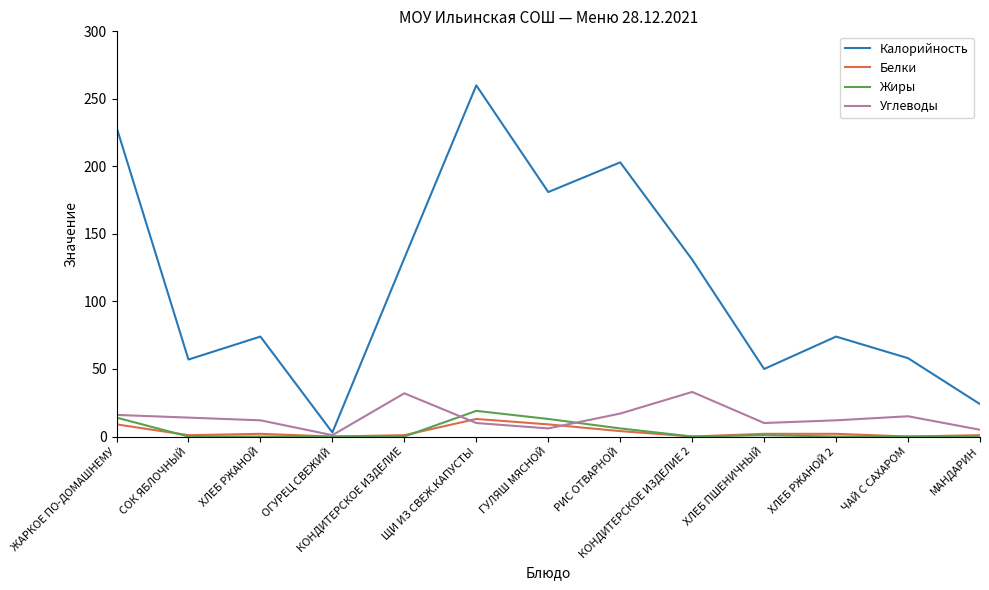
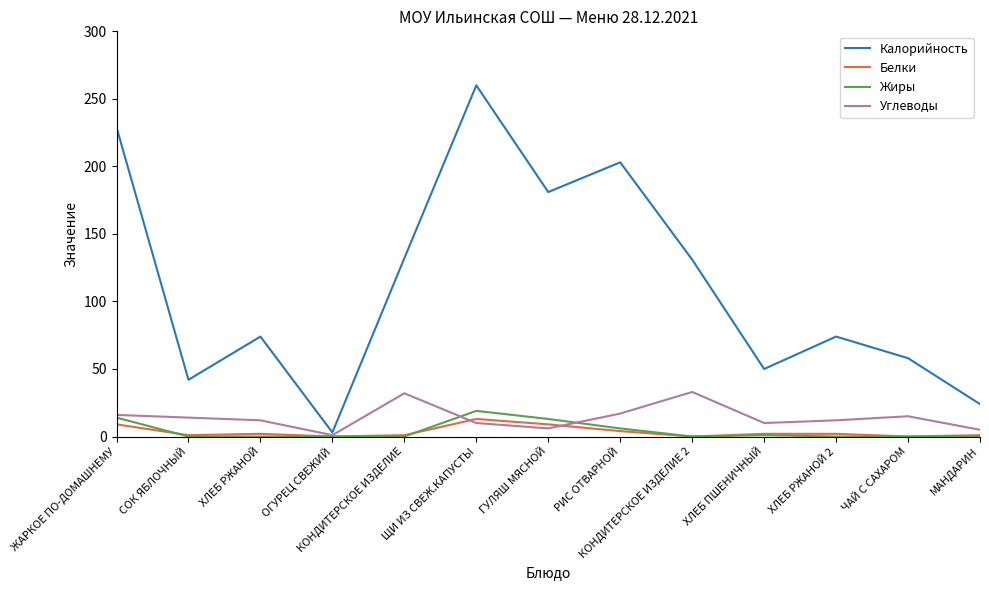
Калорийность, СОК ЯБЛОЧНЫЙ: 57 -> 42
